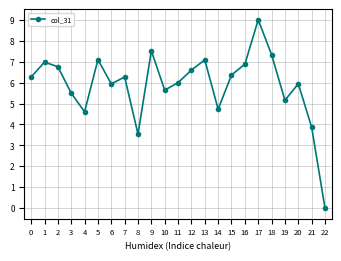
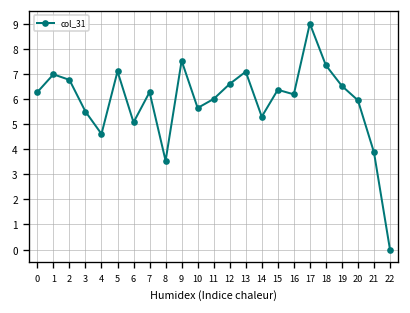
6: 5.9 -> 5.1
14: 4.7 -> 5.3
16: 6.9 -> 6.2
19: 5.2 -> 6.5
